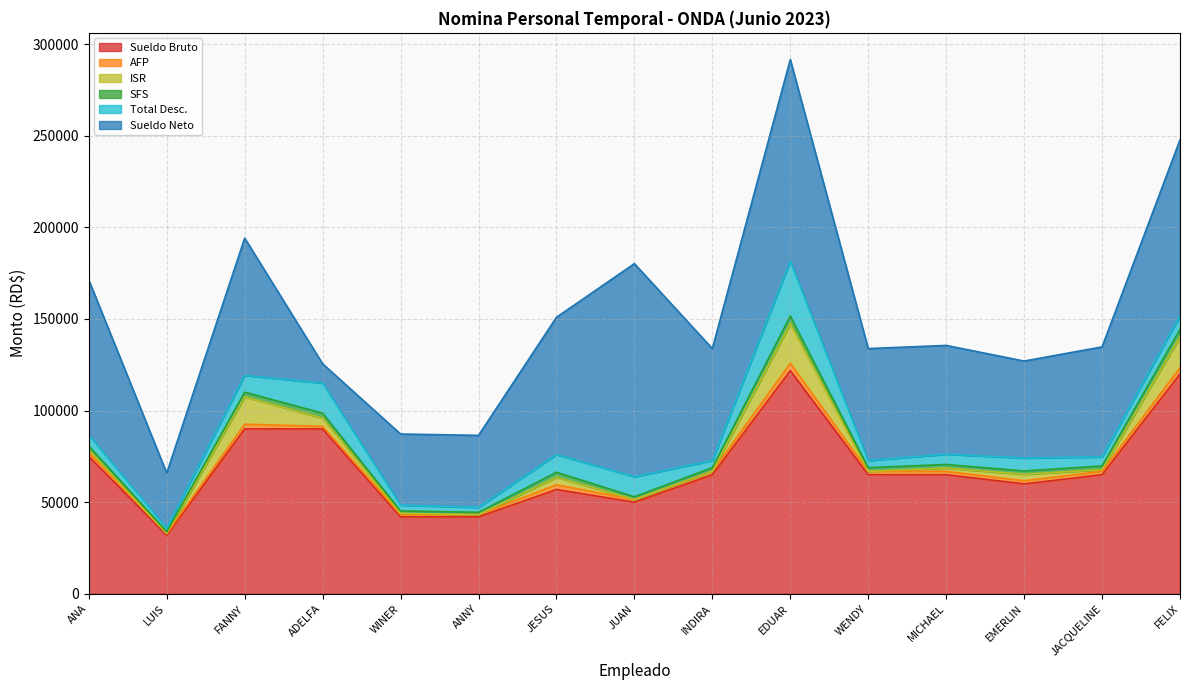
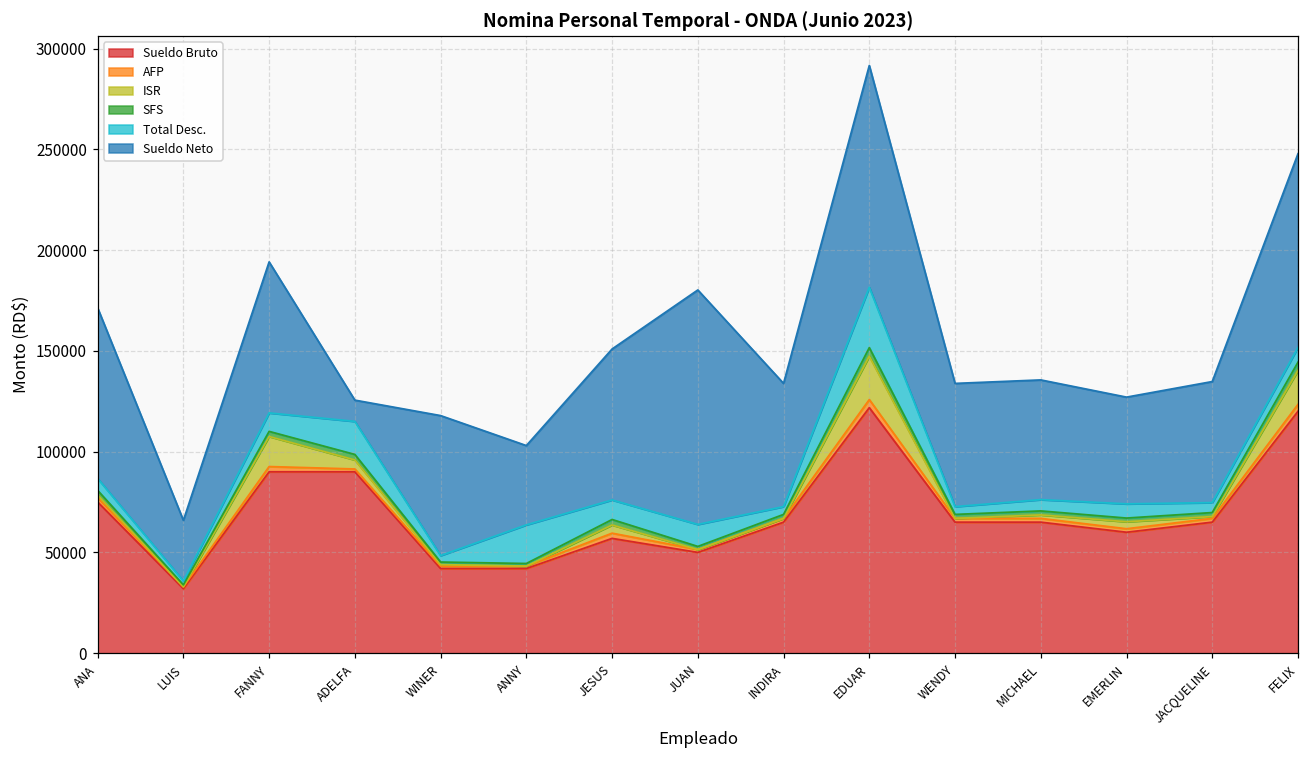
Sueldo Neto, WINER: 39000 -> 69000
Total Desc., ANNY: 3000 -> 19000
